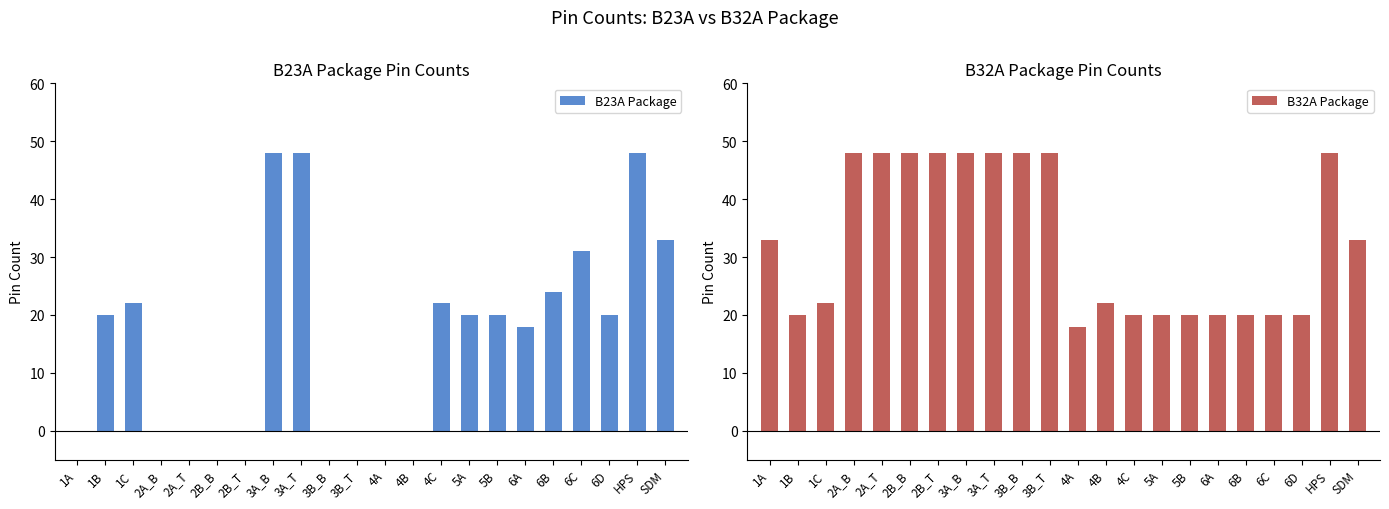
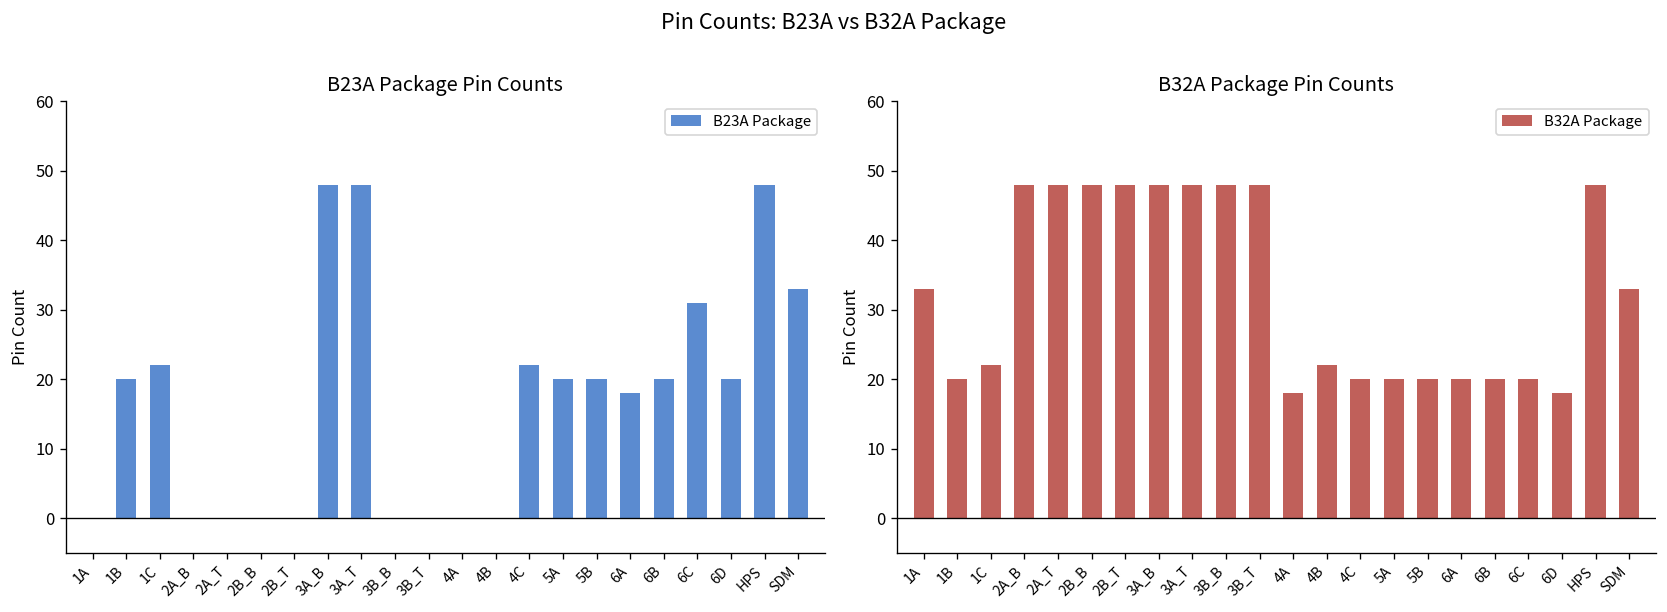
B23A Package Pin Counts, 6B: 24 -> 20
B32A Package Pin Counts, 6D: 20 -> 18
